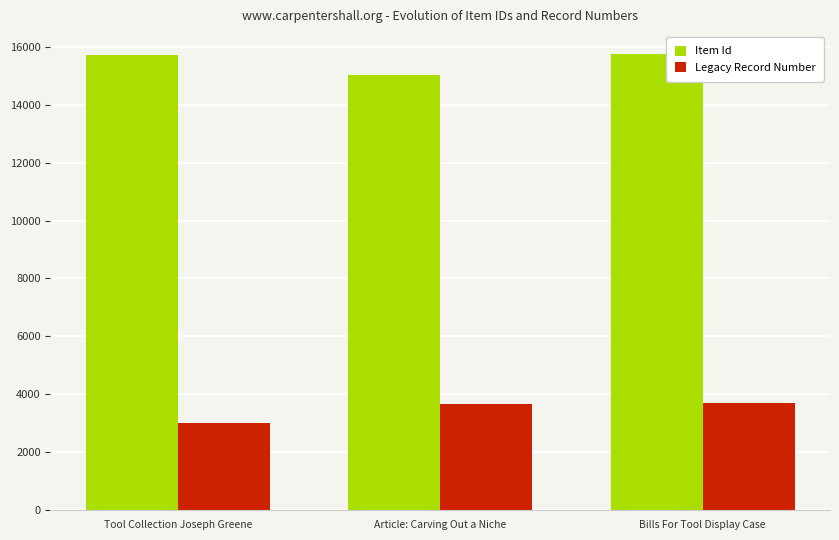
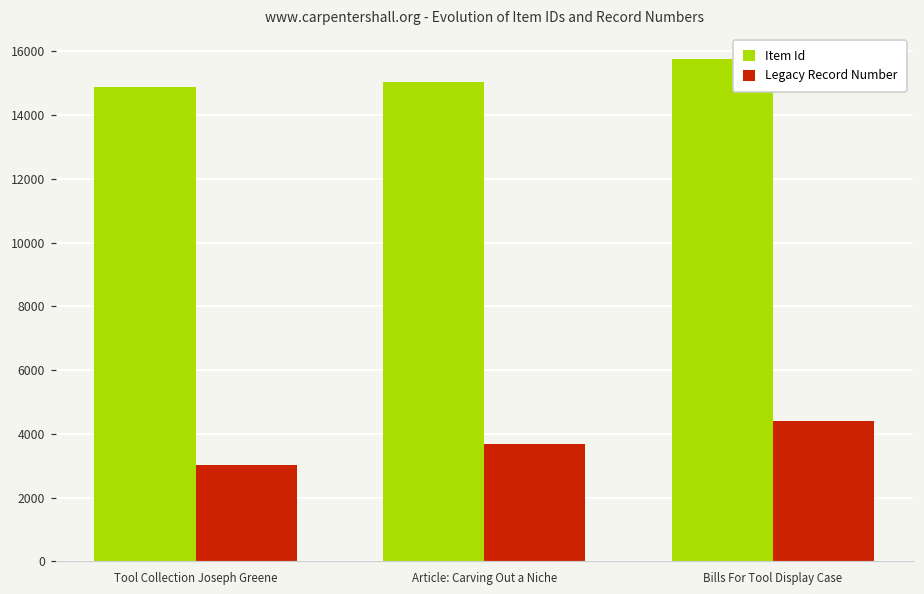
Item Id, Tool Collection Joseph Greene: 15700 -> 14900
Legacy Record Number, Bills For Tool Display Case: 3700 -> 4400
